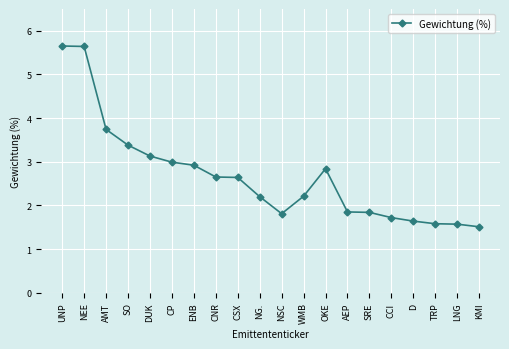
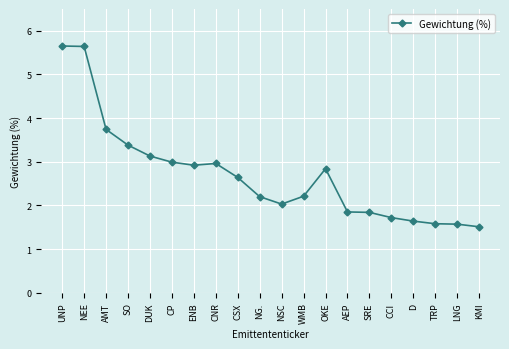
CNR: 2.7 -> 3.0
NSC: 1.8 -> 2.0
